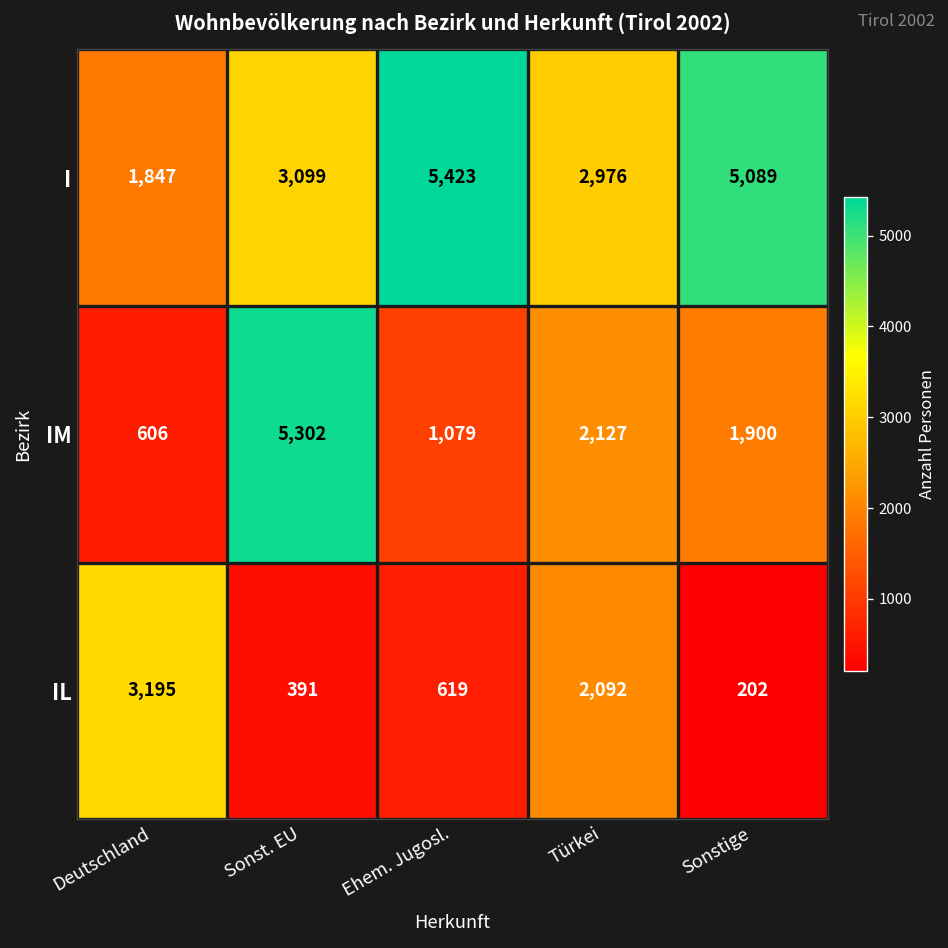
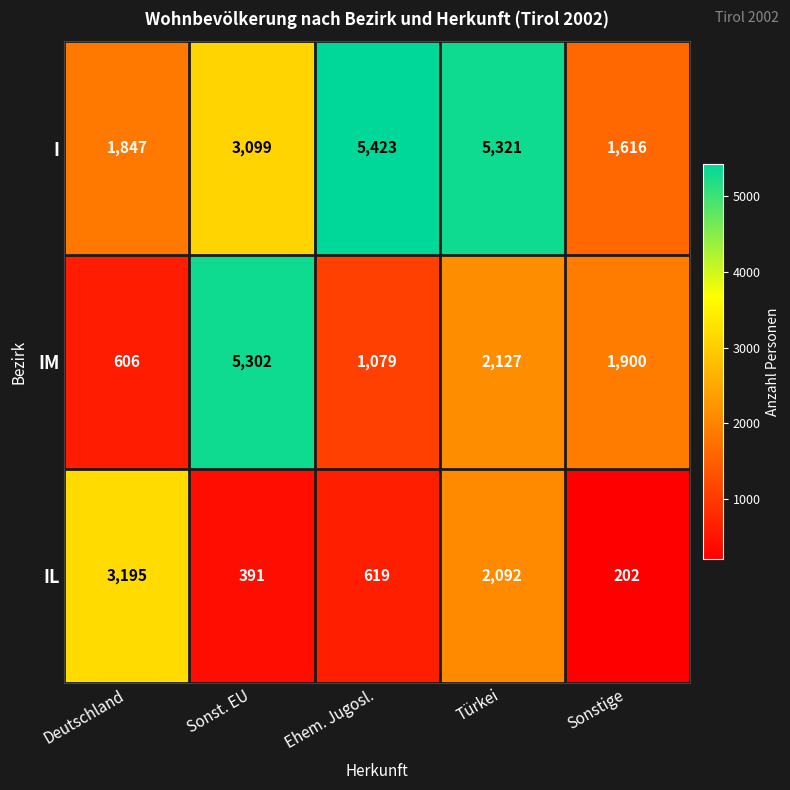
I, Türkei: 2,976 -> 5,321
I, Sonstige: 5,089 -> 1,616
